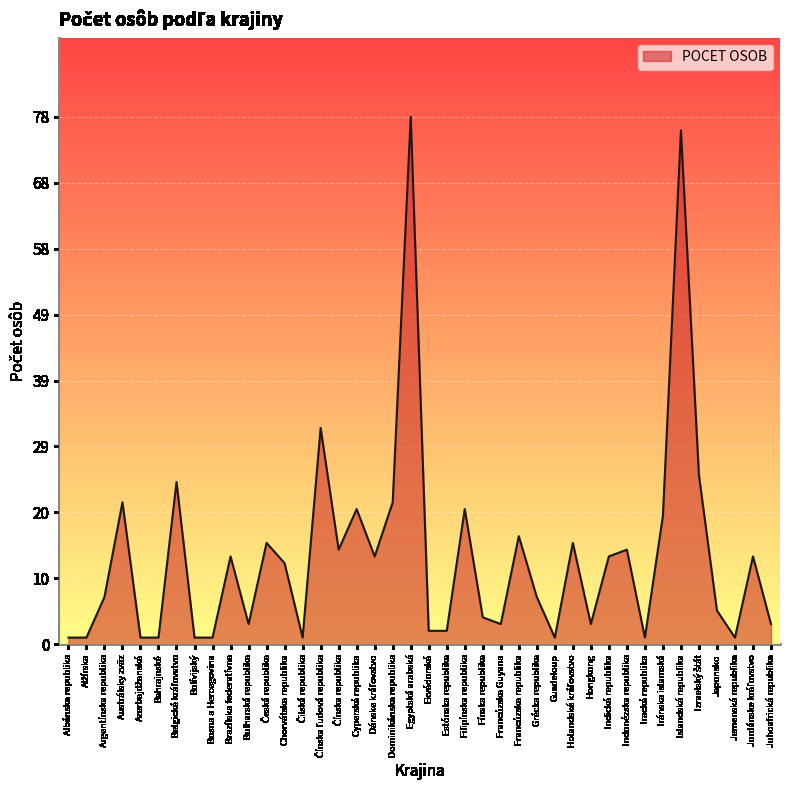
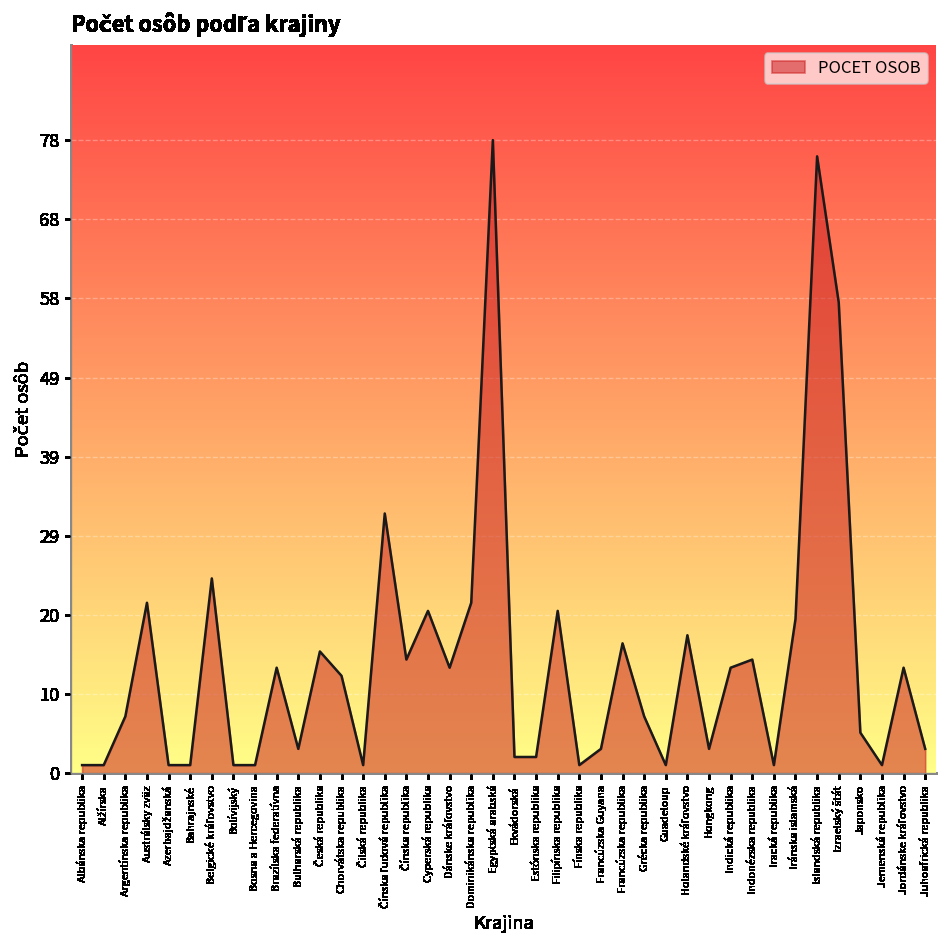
Fínska republika: 4 -> 1
Holandské kráľovstvo: 15 -> 17
Izraelský štát: 25 -> 58
